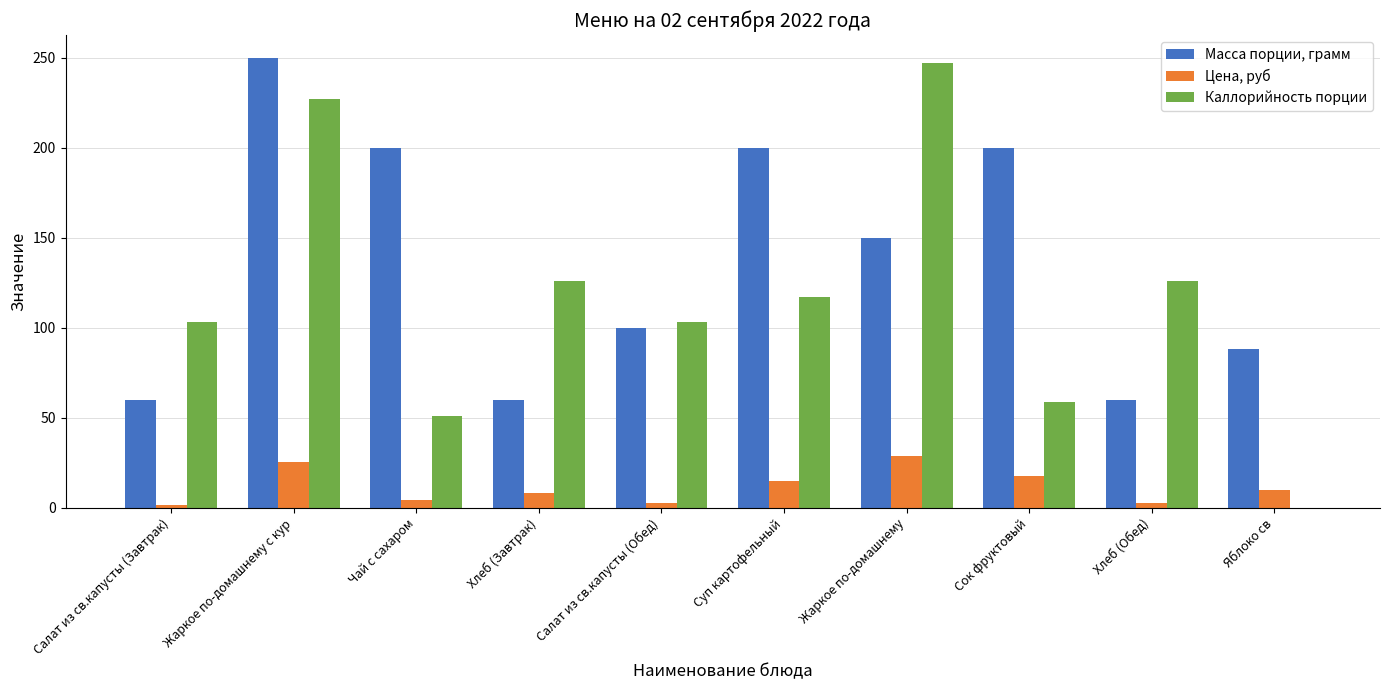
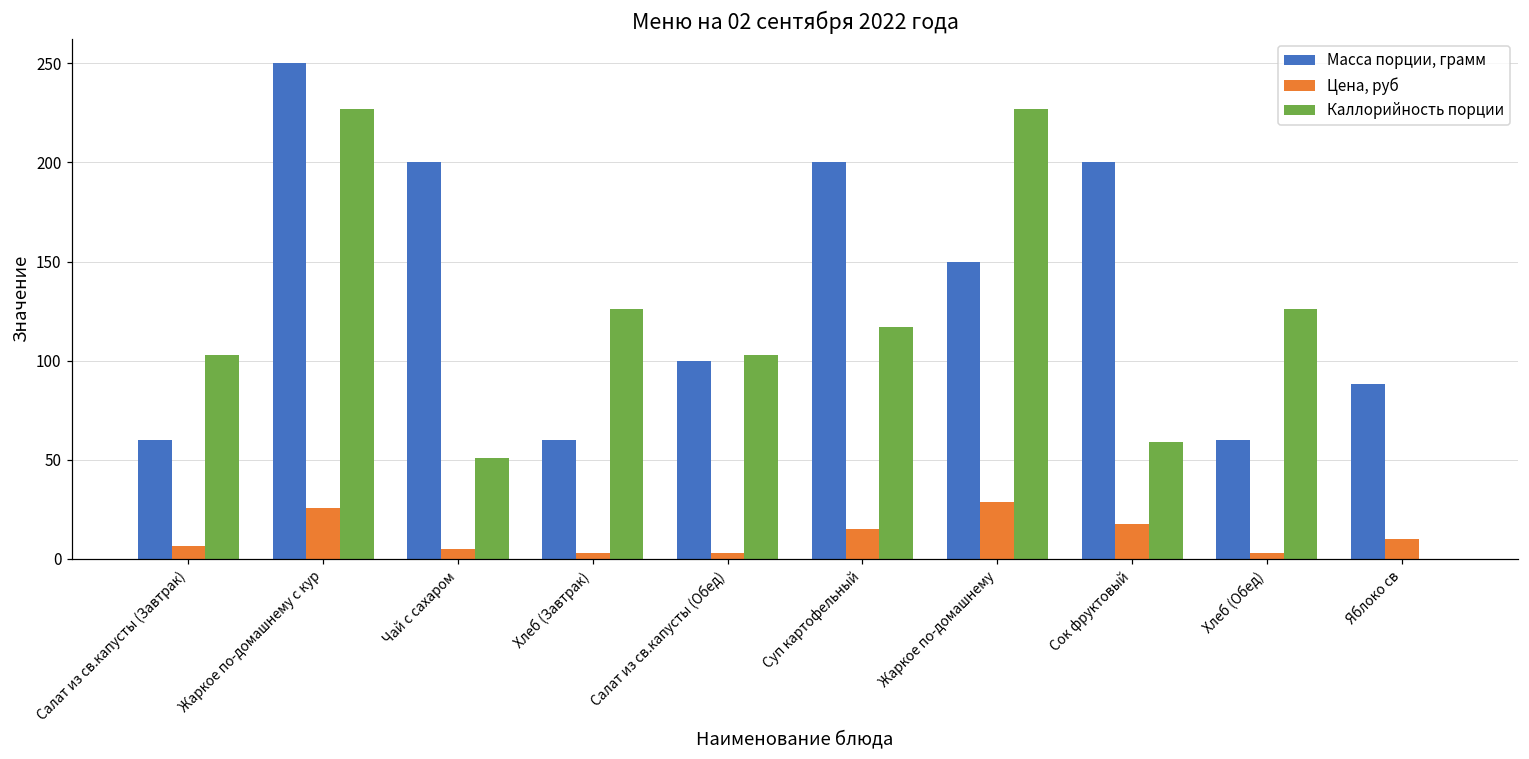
Цена, руб, Салат из св.капусты (Завтрак): 2 -> 7
Цена, руб, Хлеб (Завтрак): 9 -> 3
Каллорийность порции, Жаркое по-домашнему: 247 -> 227
